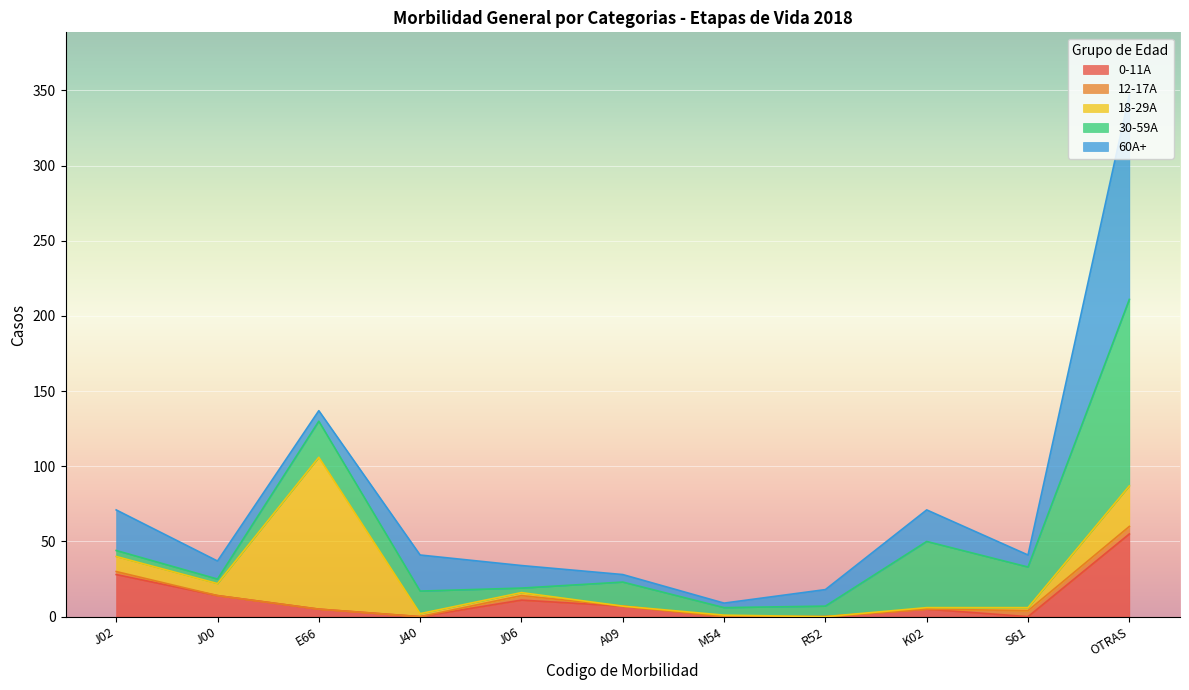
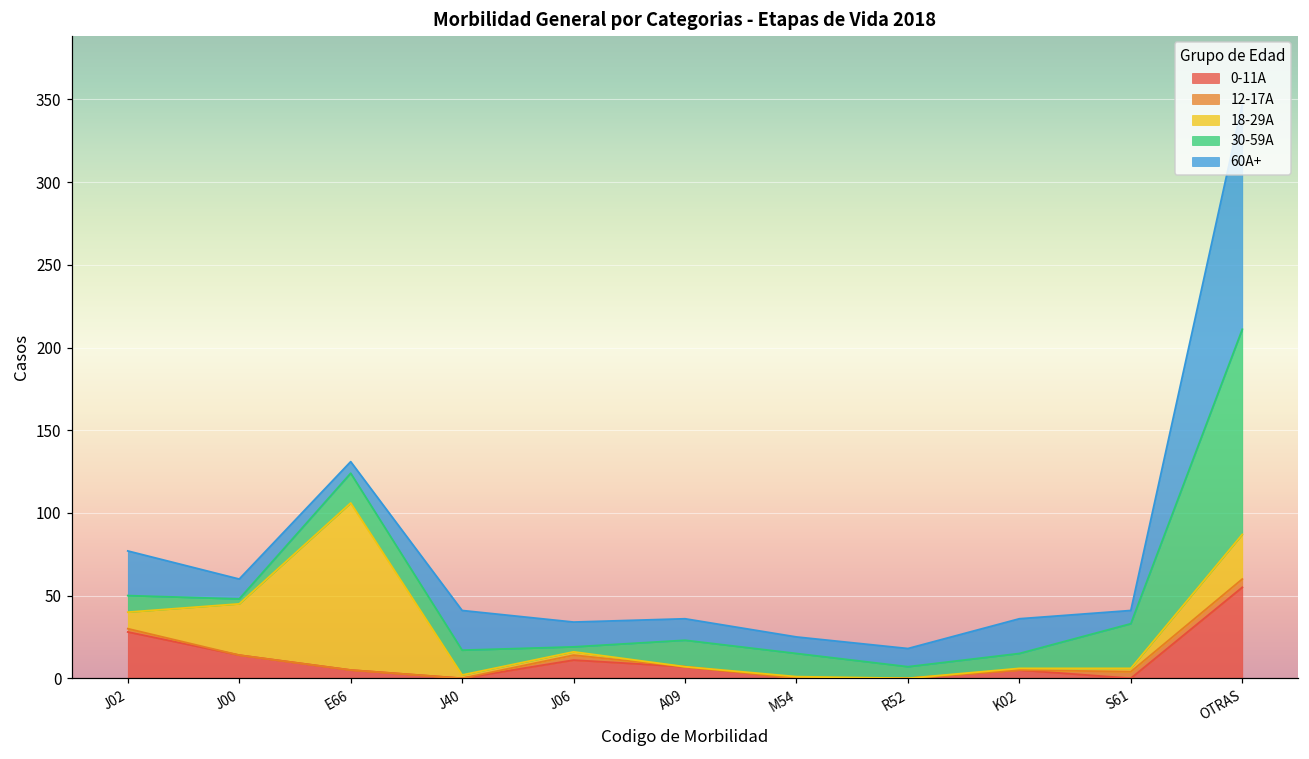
30-59A, J02: 4 -> 10
18-29A, J00: 8 -> 31
30-59A, E66: 24 -> 18
60A+, A09: 5 -> 13
30-59A, M54: 5 -> 14
60A+, M54: 3 -> 10
30-59A, K02: 44 -> 9
